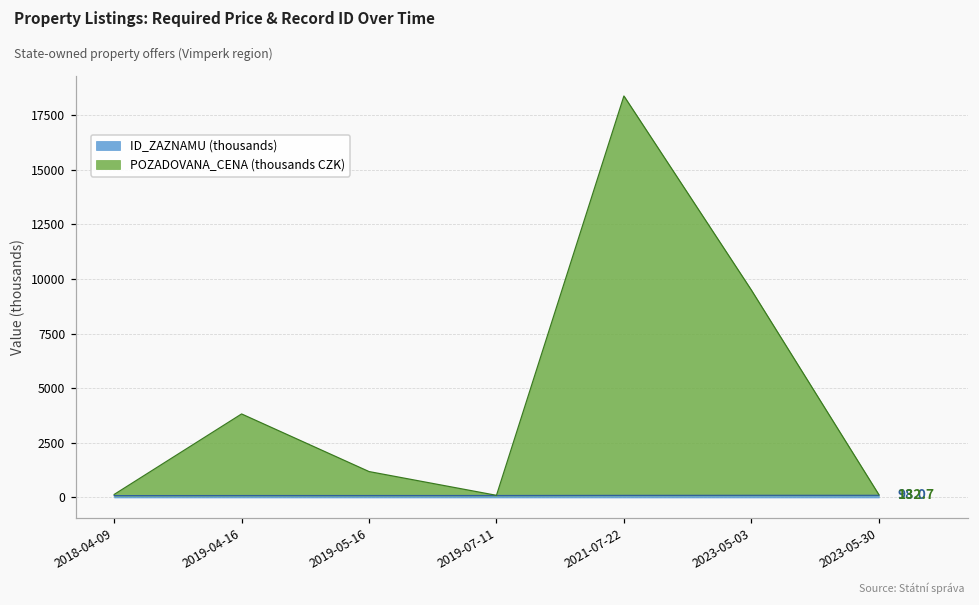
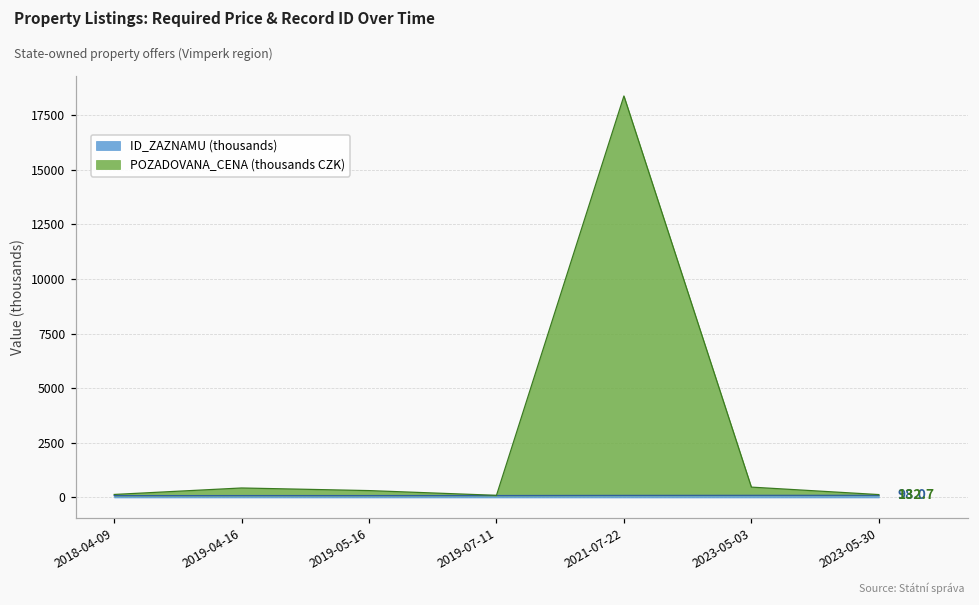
POZADOVANA_CENA (thousands CZK), 2019-04-16: 3700 -> 300
POZADOVANA_CENA (thousands CZK), 2019-05-16: 1100 -> 200
POZADOVANA_CENA (thousands CZK), 2023-05-03: 9400 -> 400
